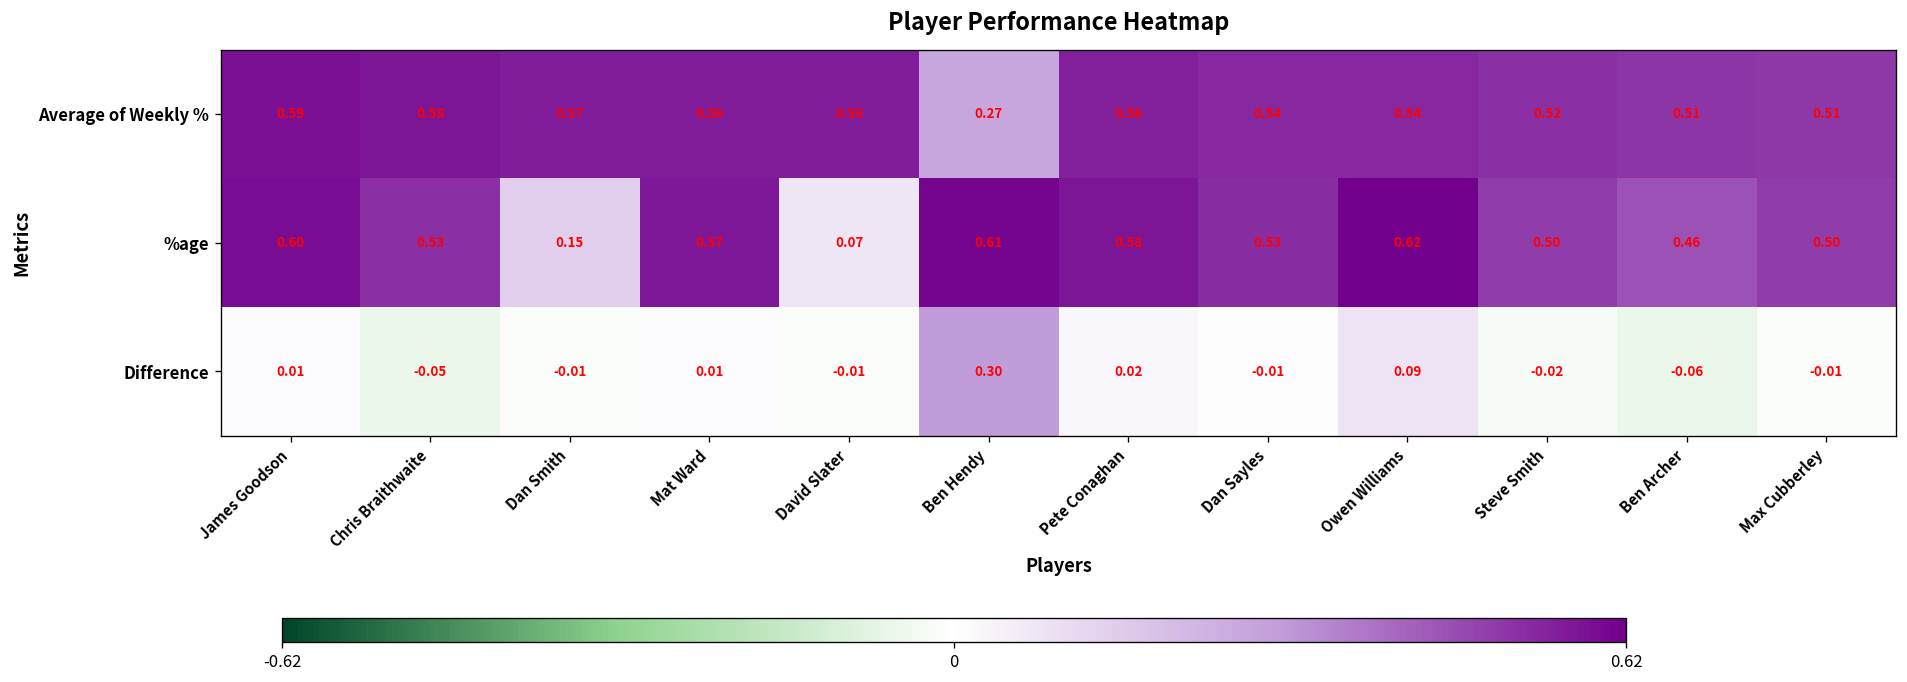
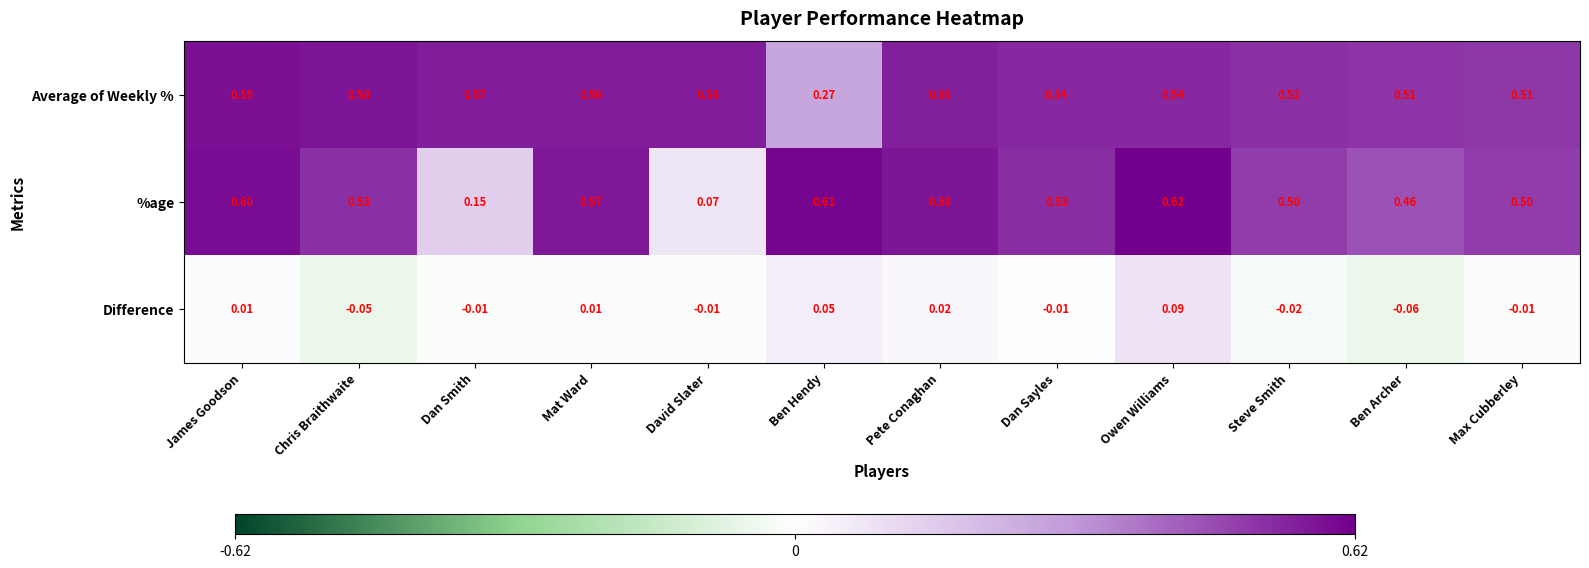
Difference, Ben Hendy: 0.30 -> 0.05
